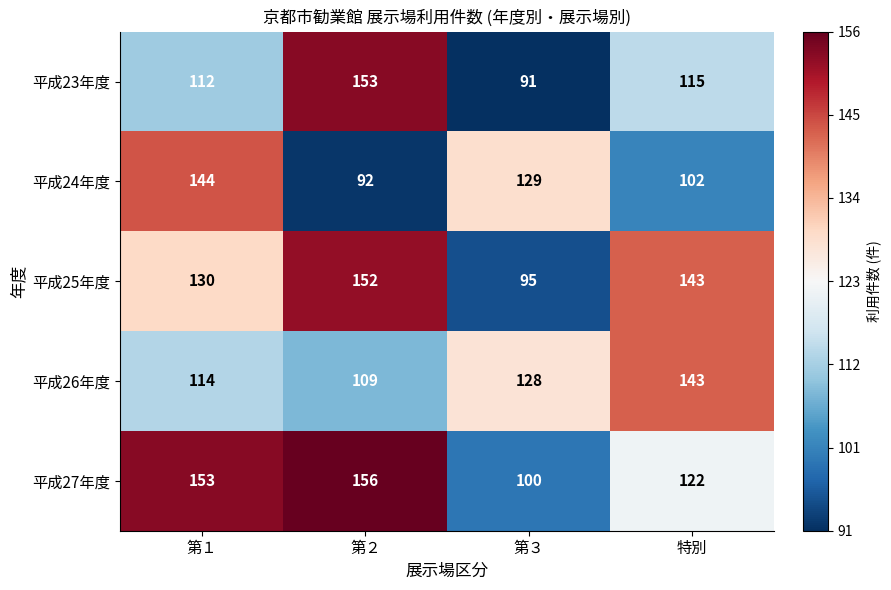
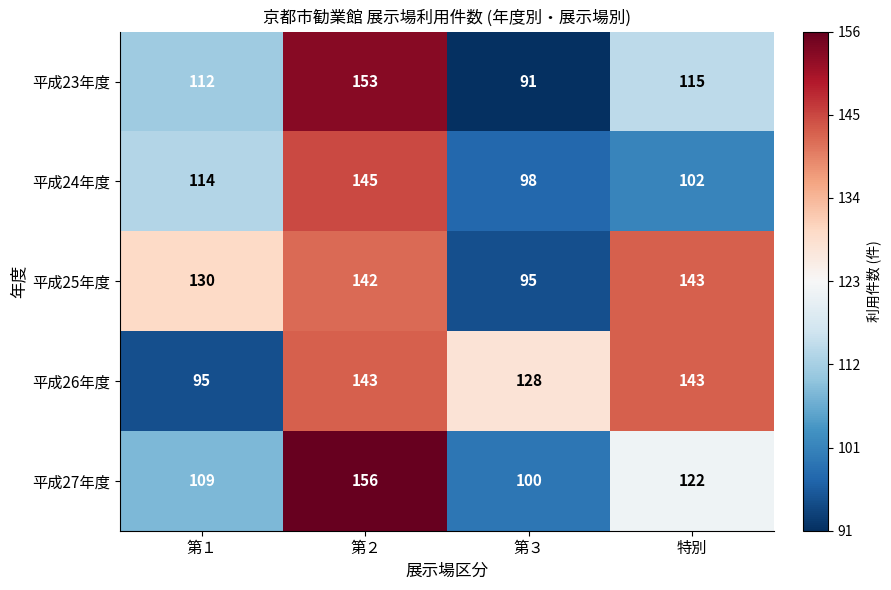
平成24年度, 第１: 144 -> 114
平成24年度, 第２: 92 -> 145
平成24年度, 第３: 129 -> 98
平成25年度, 第２: 152 -> 142
平成26年度, 第１: 114 -> 95
平成26年度, 第２: 109 -> 143
平成27年度, 第１: 153 -> 109
